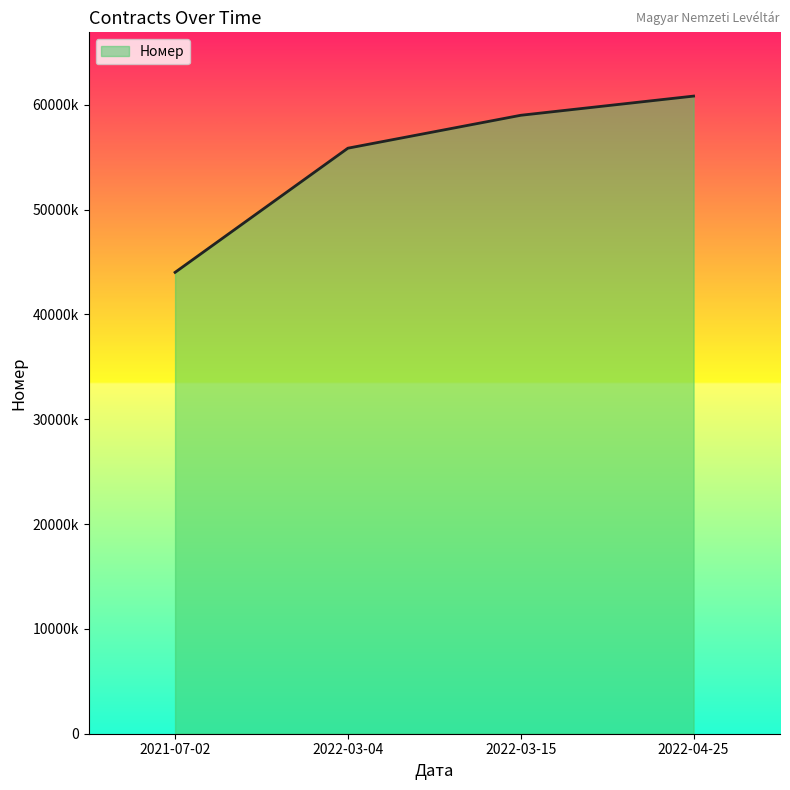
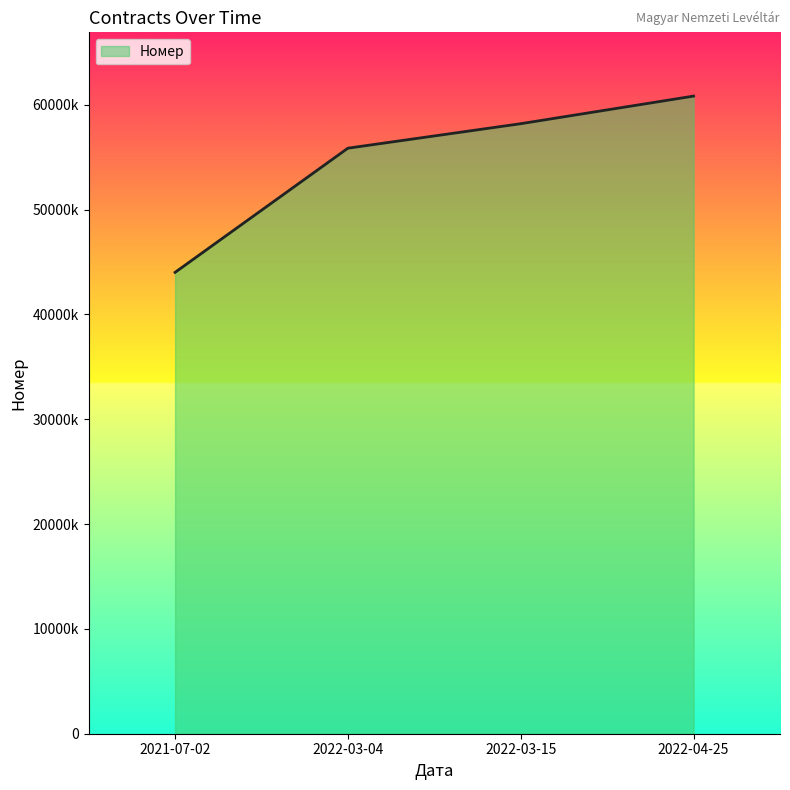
2022-03-15: 59000000 -> 58200000
